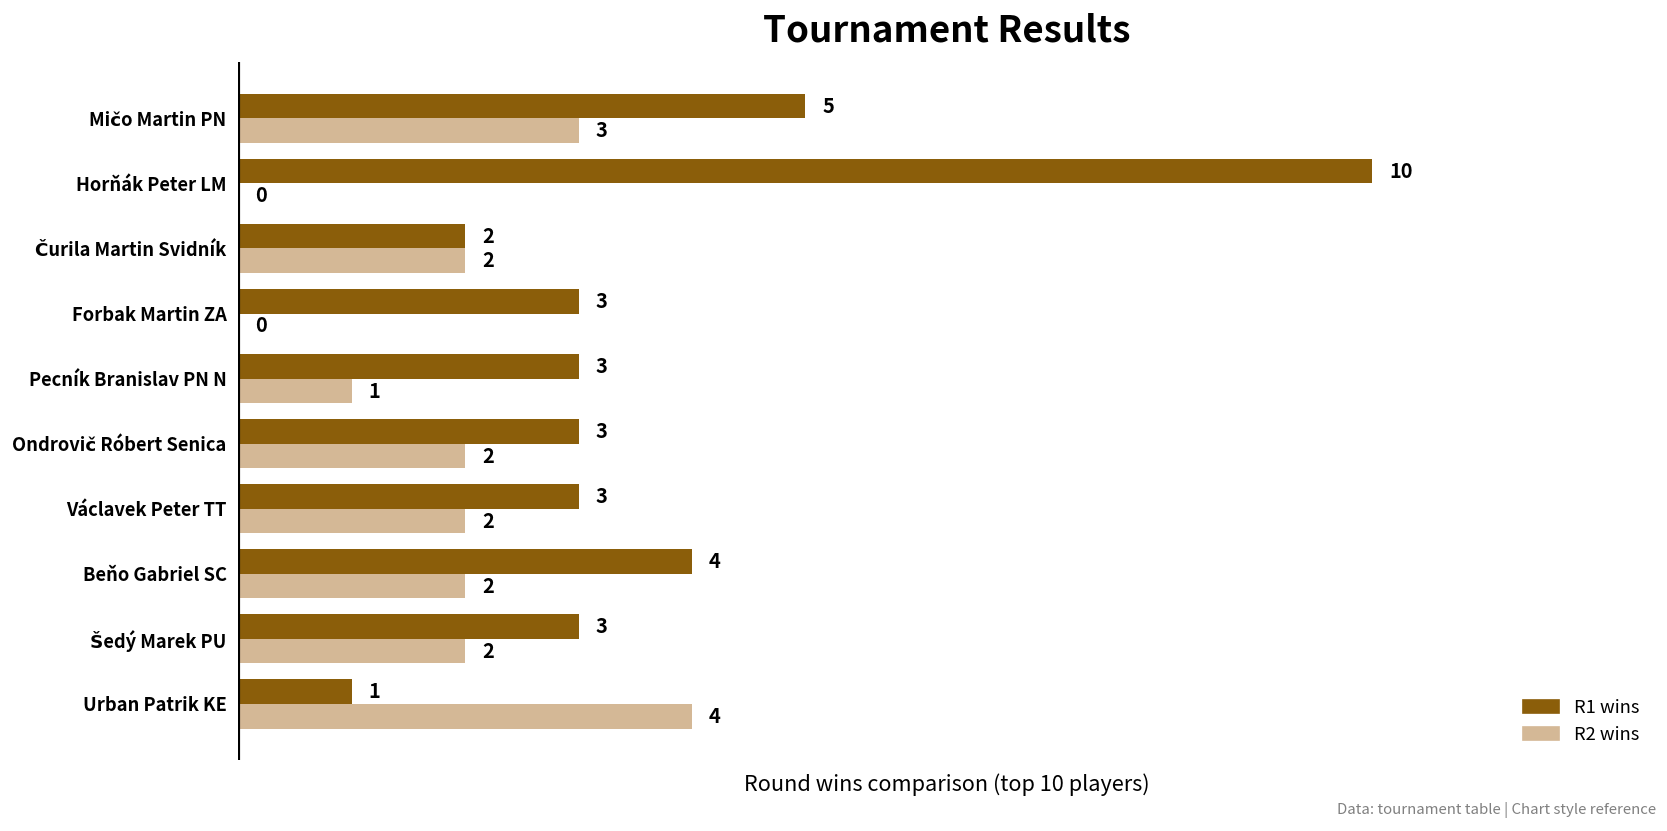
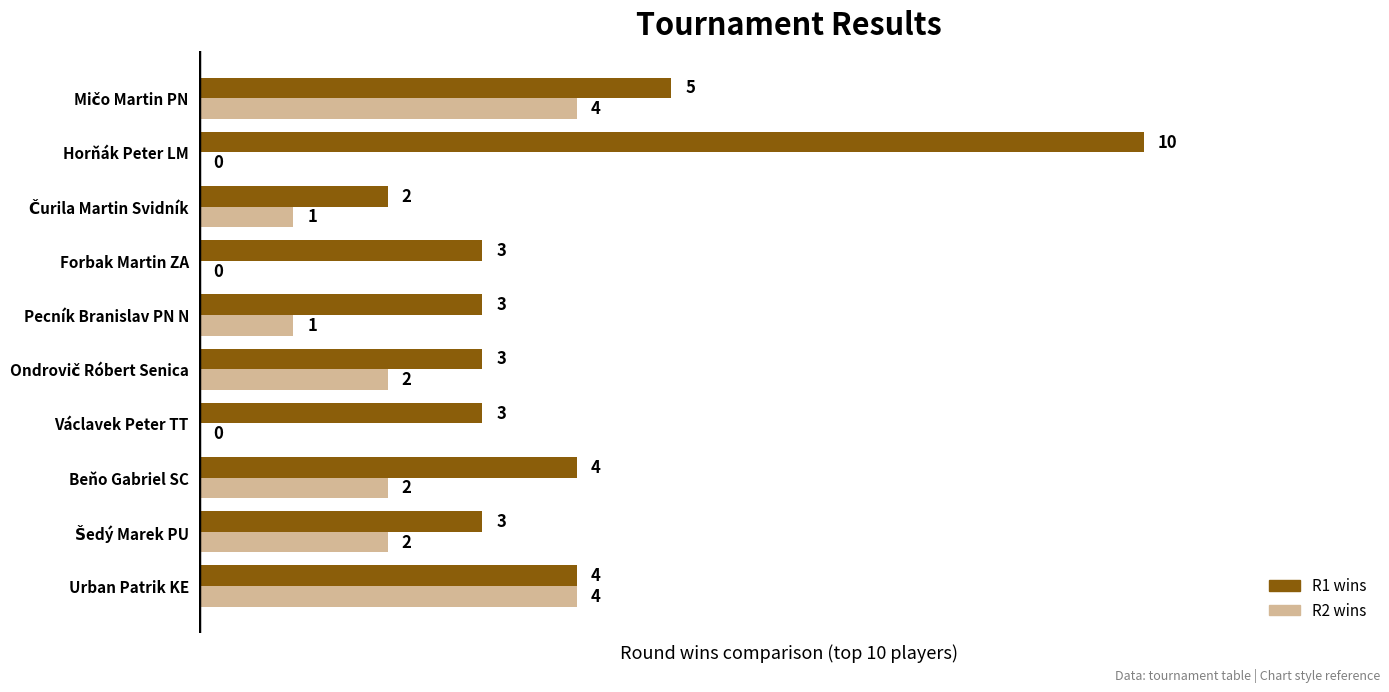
R2 wins, Mičo Martin PN: 3 -> 4
R2 wins, Čurila Martin Svidník: 2 -> 1
R2 wins, Václavek Peter TT: 2 -> 0
R1 wins, Urban Patrik KE: 1 -> 4
